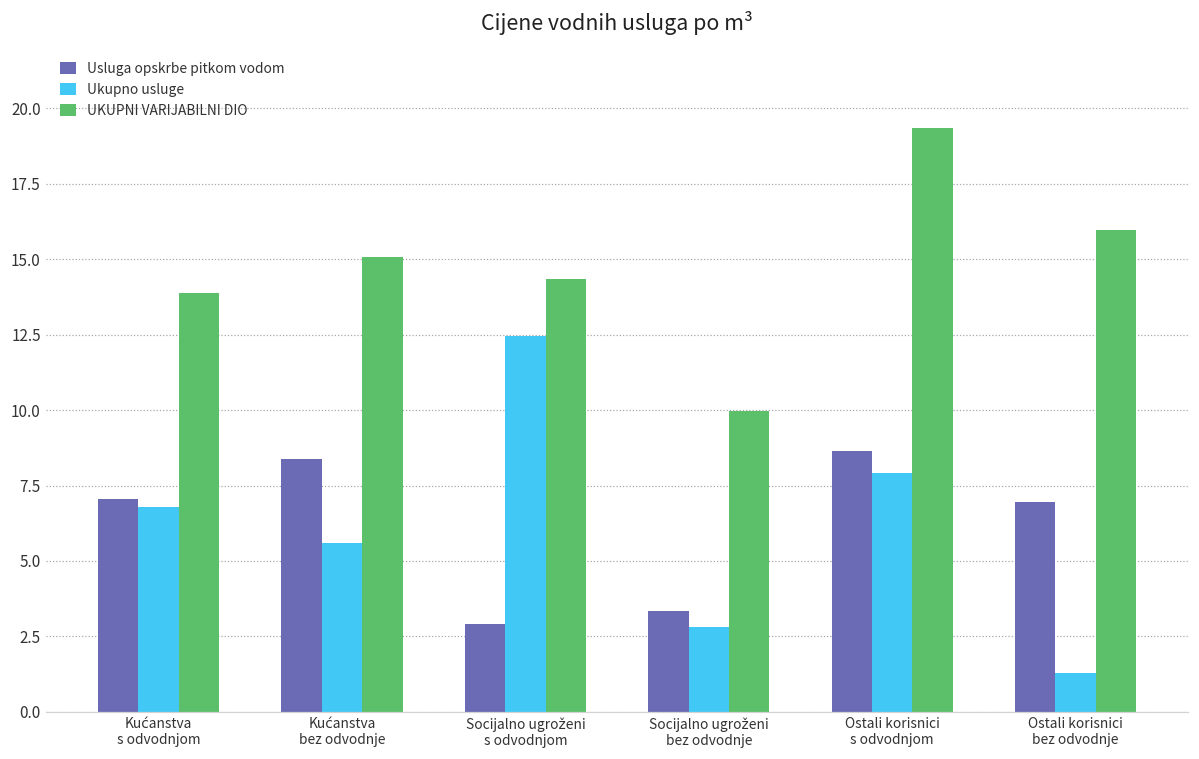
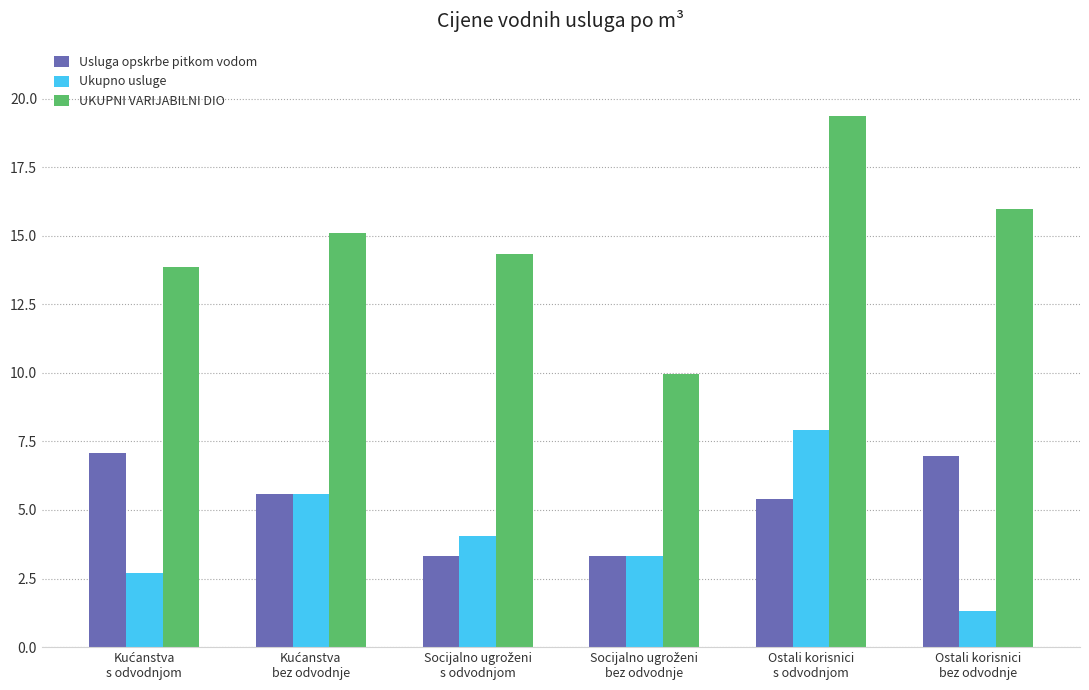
Ukupno usluge, Kućanstva s odvodnjom: 6.8 -> 2.7
Usluga opskrbe pitkom vodom, Kućanstva bez odvodnje: 8.4 -> 5.6
Usluga opskrbe pitkom vodom, Socijalno ugroženi s odvodnjom: 2.9 -> 3.3
Ukupno usluge, Socijalno ugroženi s odvodnjom: 12.4 -> 4.1
Ukupno usluge, Socijalno ugroženi bez odvodnje: 2.8 -> 3.3
Usluga opskrbe pitkom vodom, Ostali korisnici s odvodnjom: 8.7 -> 5.4
